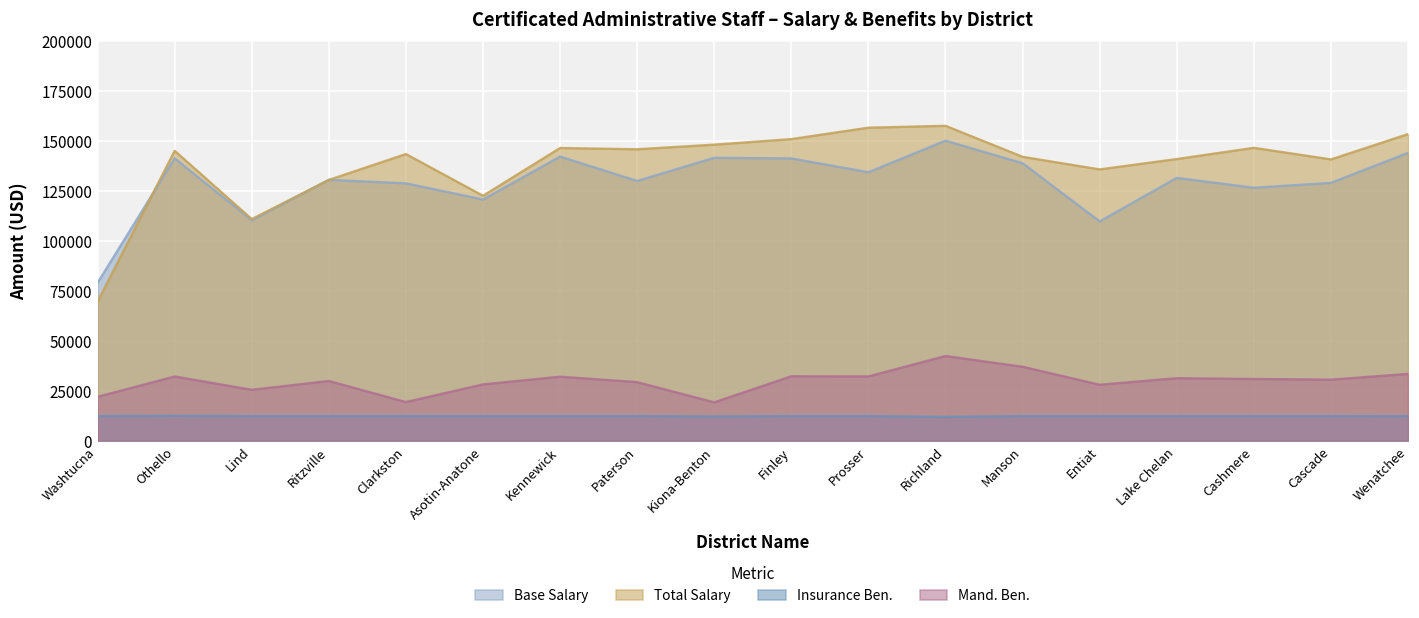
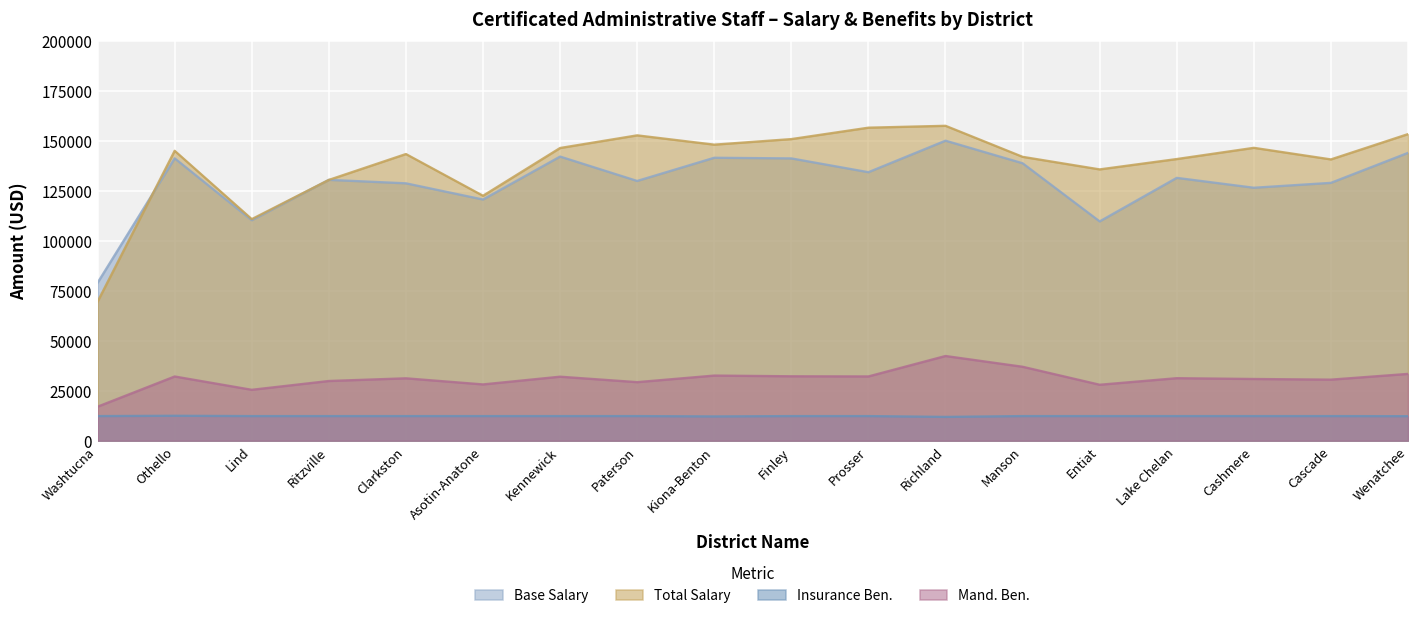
Mand. Ben., Washtucna: 22000 -> 17000
Mand. Ben., Clarkston: 19000 -> 31000
Total Salary, Paterson: 146000 -> 153000
Mand. Ben., Kiona-Benton: 19000 -> 33000
